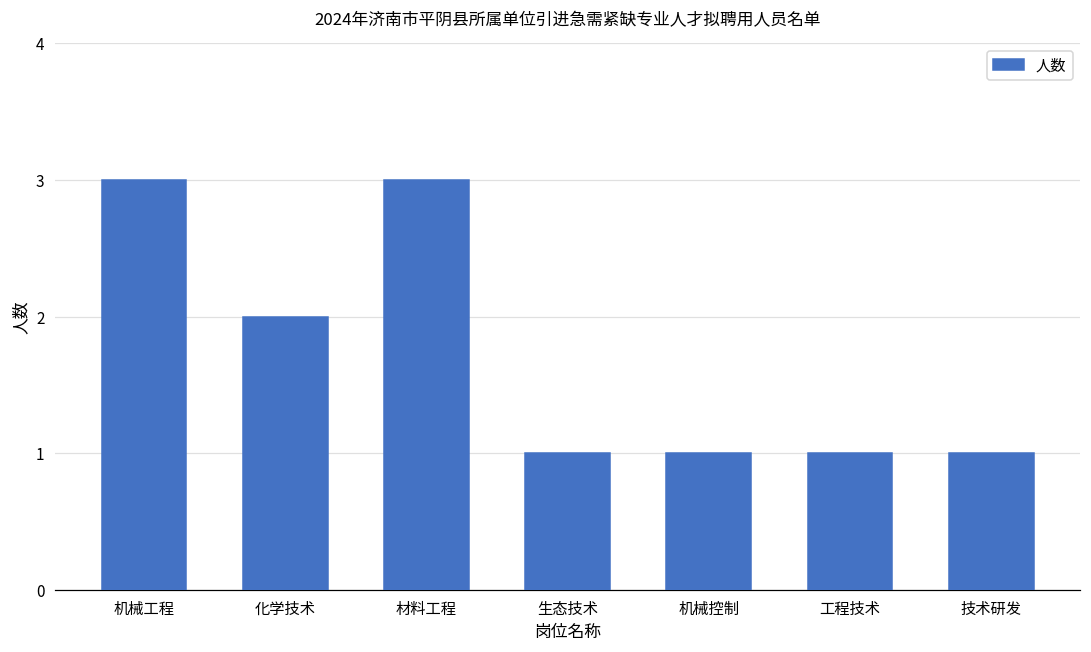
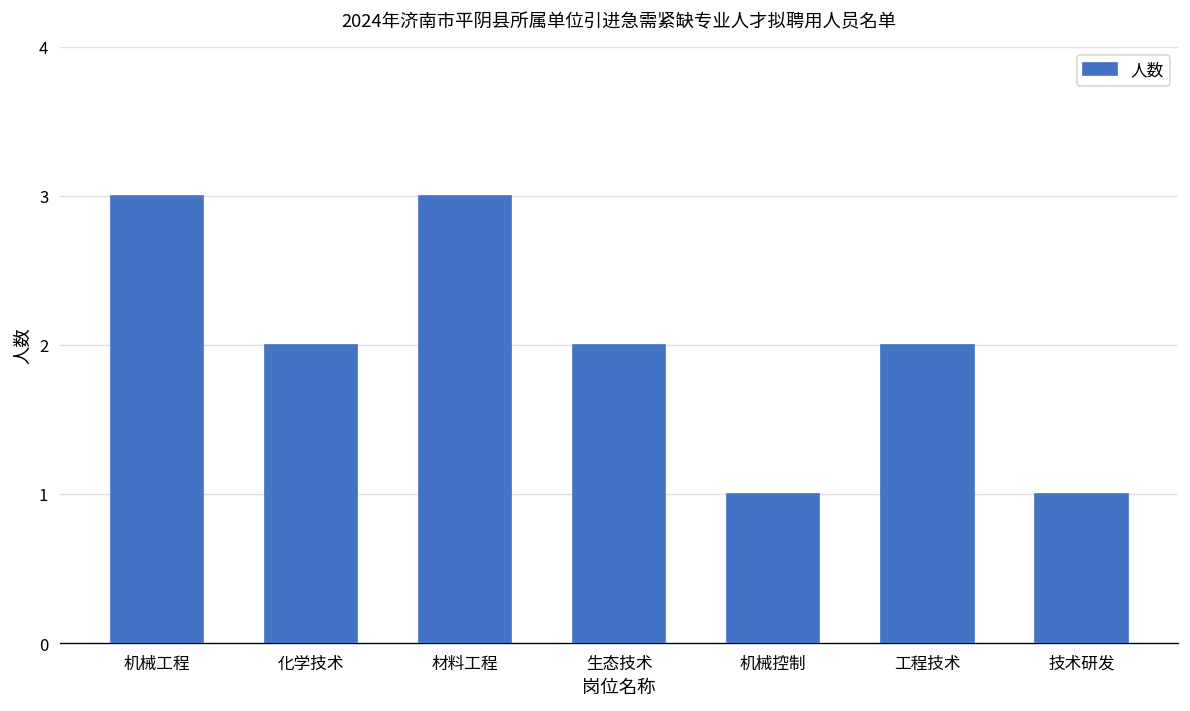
生态技术: 1 -> 2
工程技术: 1 -> 2
